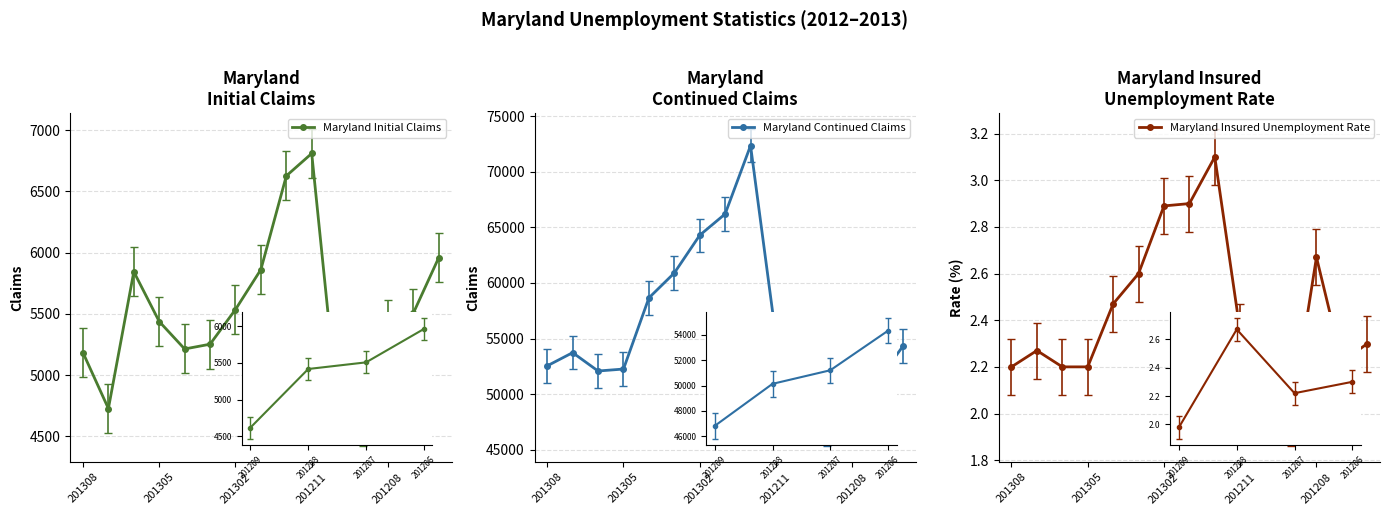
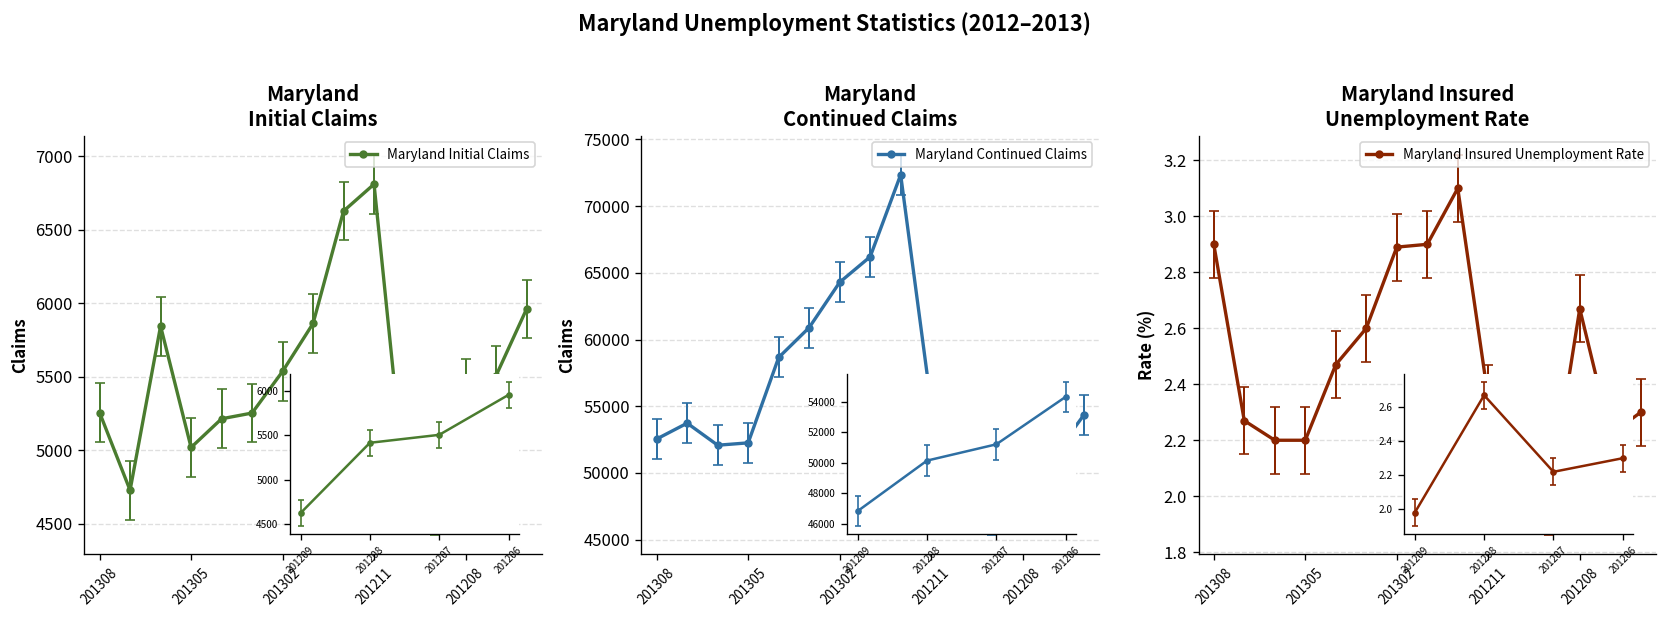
Maryland Initial Claims, Maryland Initial Claims, 201308: 5180 -> 5260
Maryland Initial Claims, Maryland Initial Claims, 201305: 5440 -> 5020
Maryland Insured Unemployment Rate, Maryland Insured Unemployment Rate, 201308: 2.2 -> 2.9
